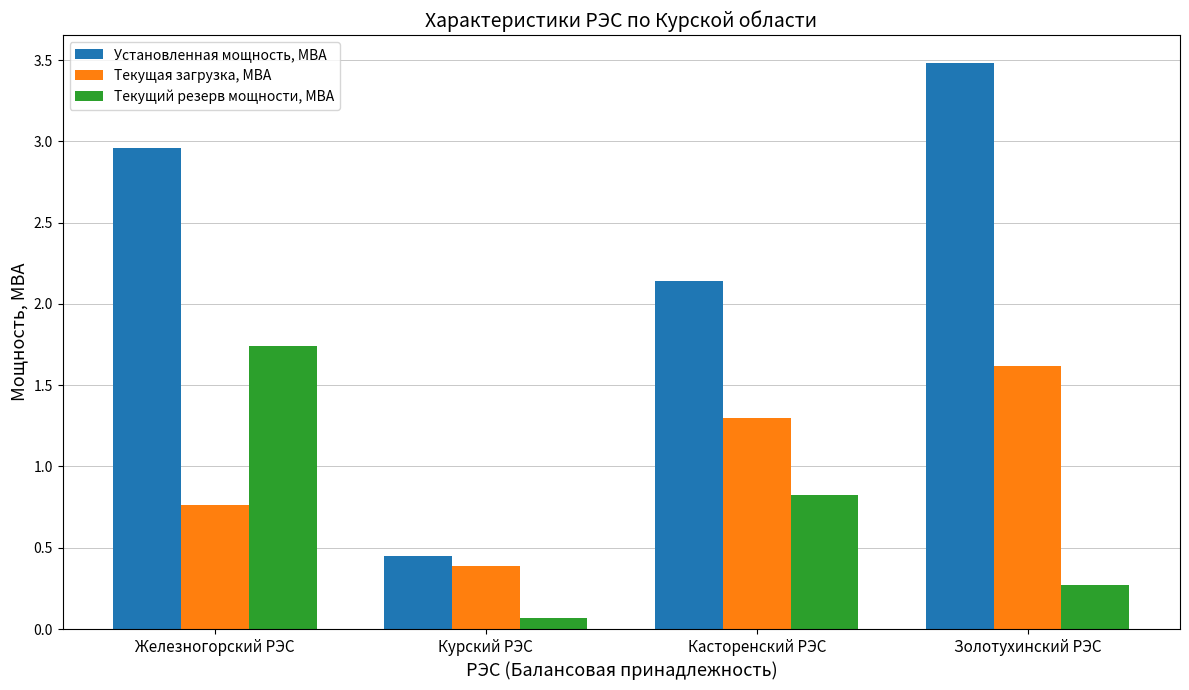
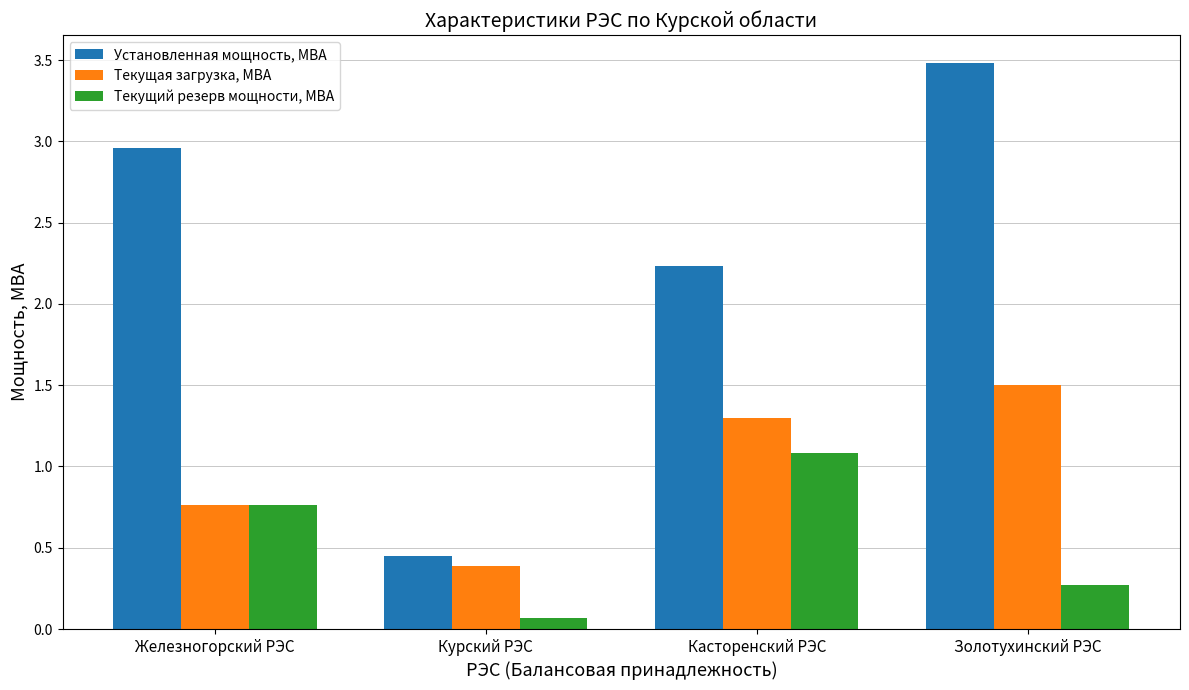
Текущий резерв мощности, МВА, Железногорский РЭС: 1.74 -> 0.76
Установленная мощность, МВА, Касторенский РЭС: 2.14 -> 2.24
Текущий резерв мощности, МВА, Касторенский РЭС: 0.82 -> 1.08
Текущая загрузка, МВА, Золотухинский РЭС: 1.62 -> 1.50
